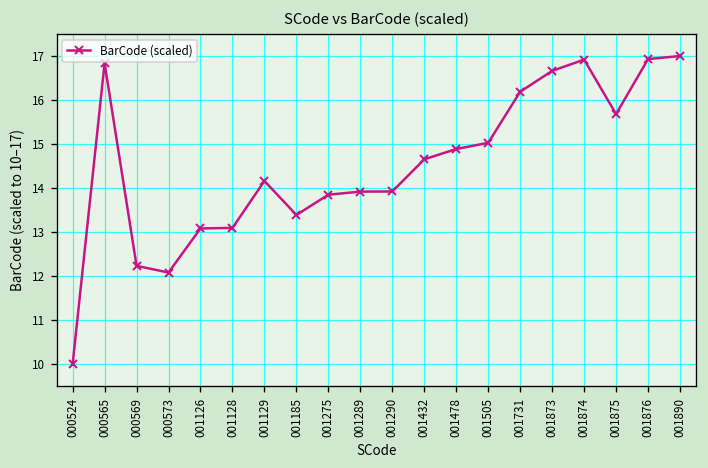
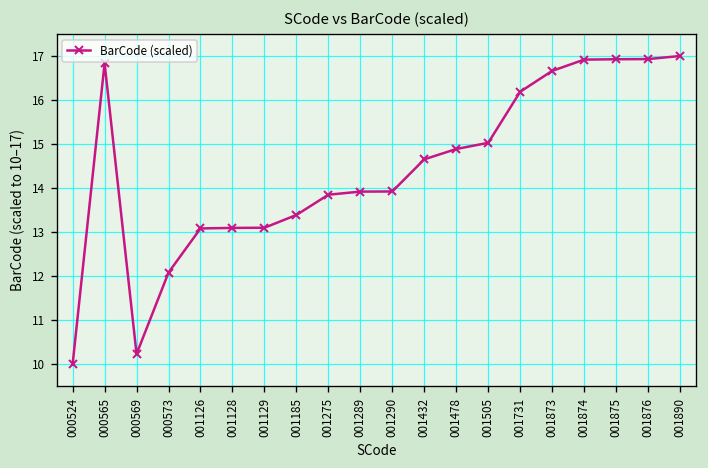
000569: 12.2 -> 10.2
001129: 14.2 -> 13.1
001875: 15.7 -> 16.9
